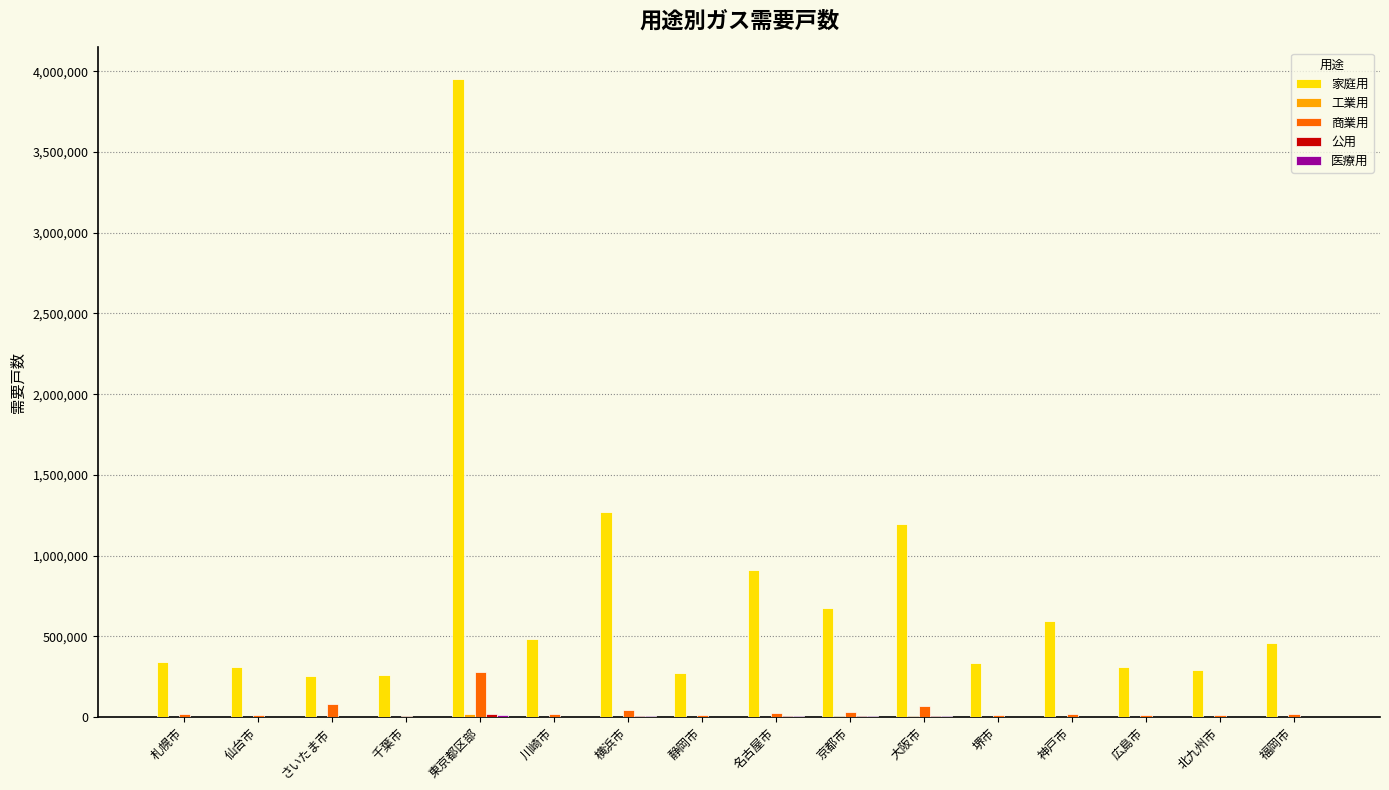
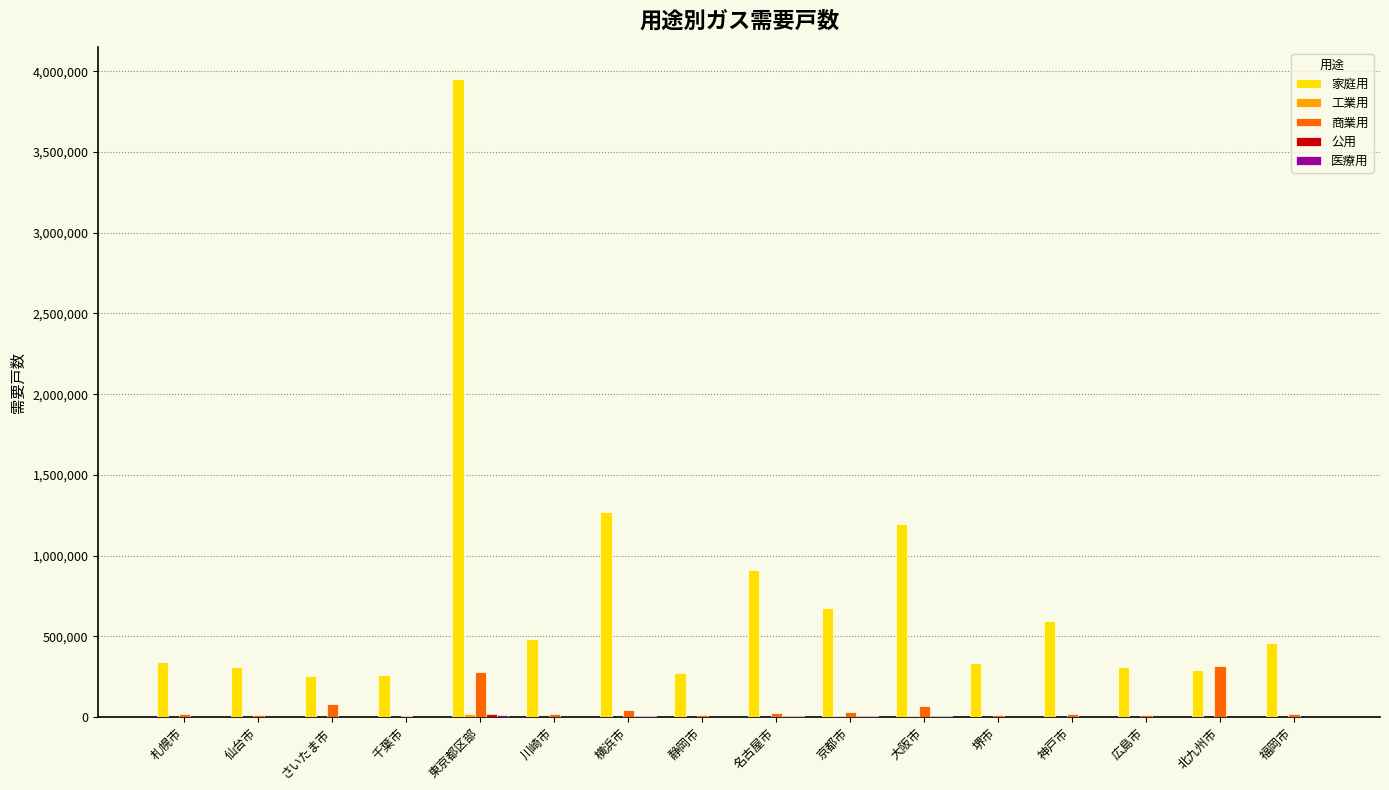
商業用, 北九州市: 10,000 -> 320,000
